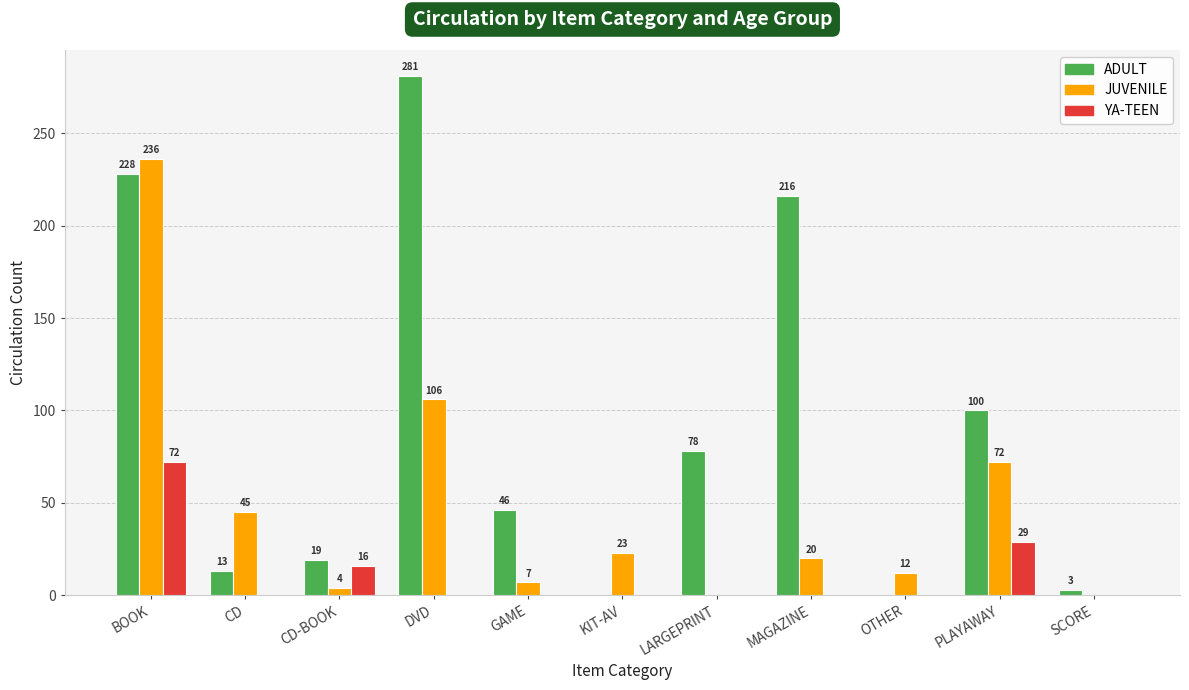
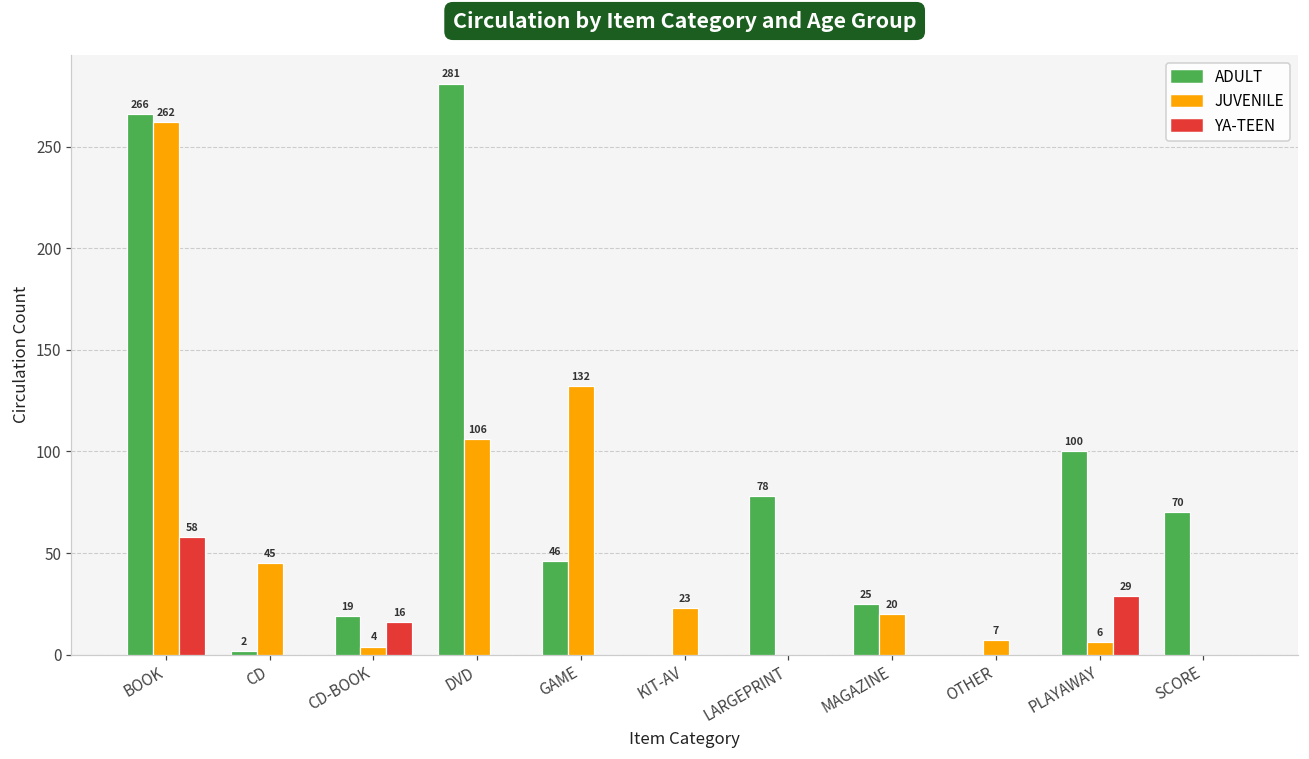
ADULT, BOOK: 228 -> 266
JUVENILE, BOOK: 236 -> 262
YA-TEEN, BOOK: 72 -> 58
ADULT, CD: 13 -> 2
JUVENILE, GAME: 7 -> 132
ADULT, MAGAZINE: 216 -> 25
JUVENILE, OTHER: 12 -> 7
JUVENILE, PLAYAWAY: 72 -> 6
ADULT, SCORE: 3 -> 70
